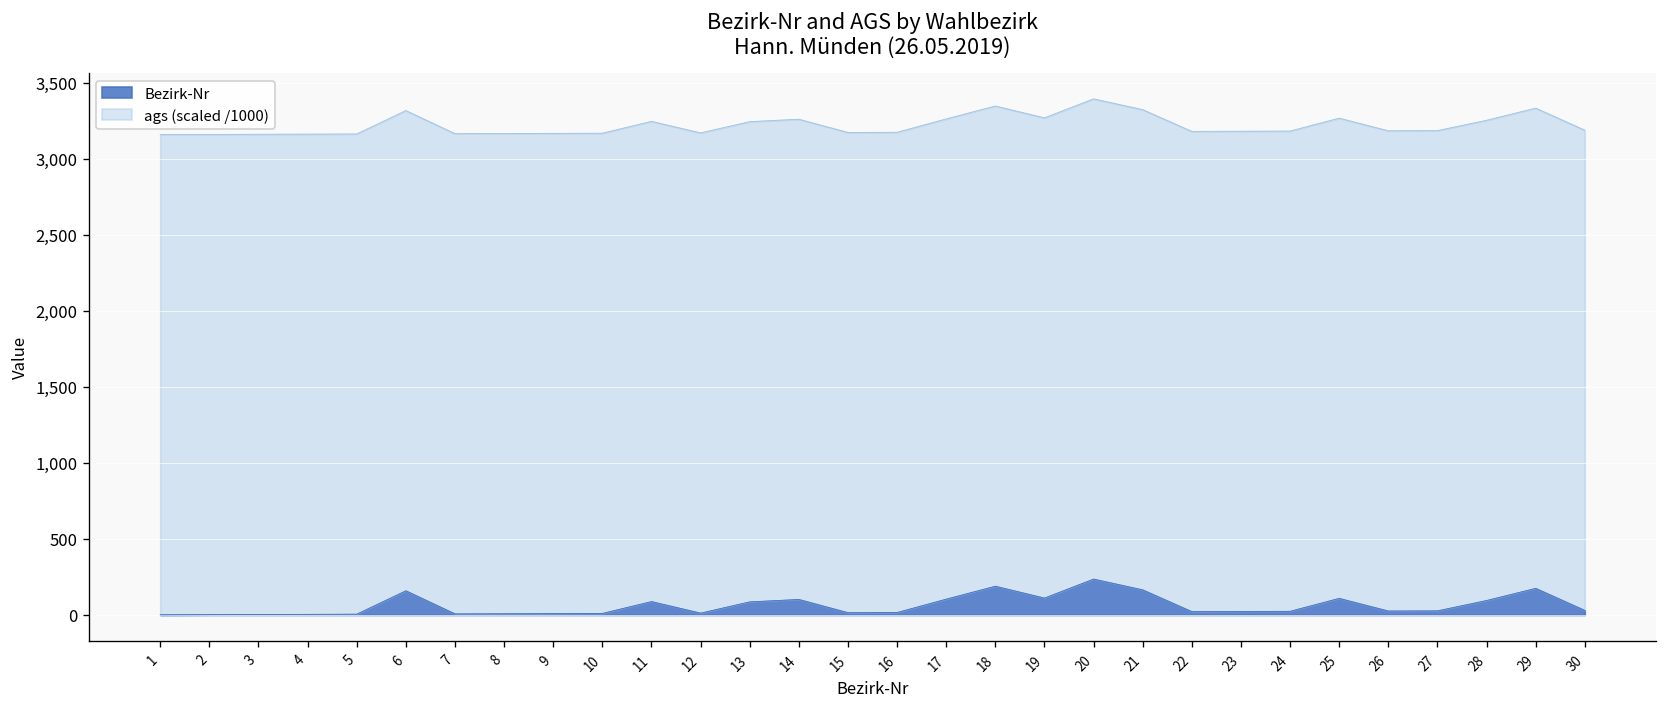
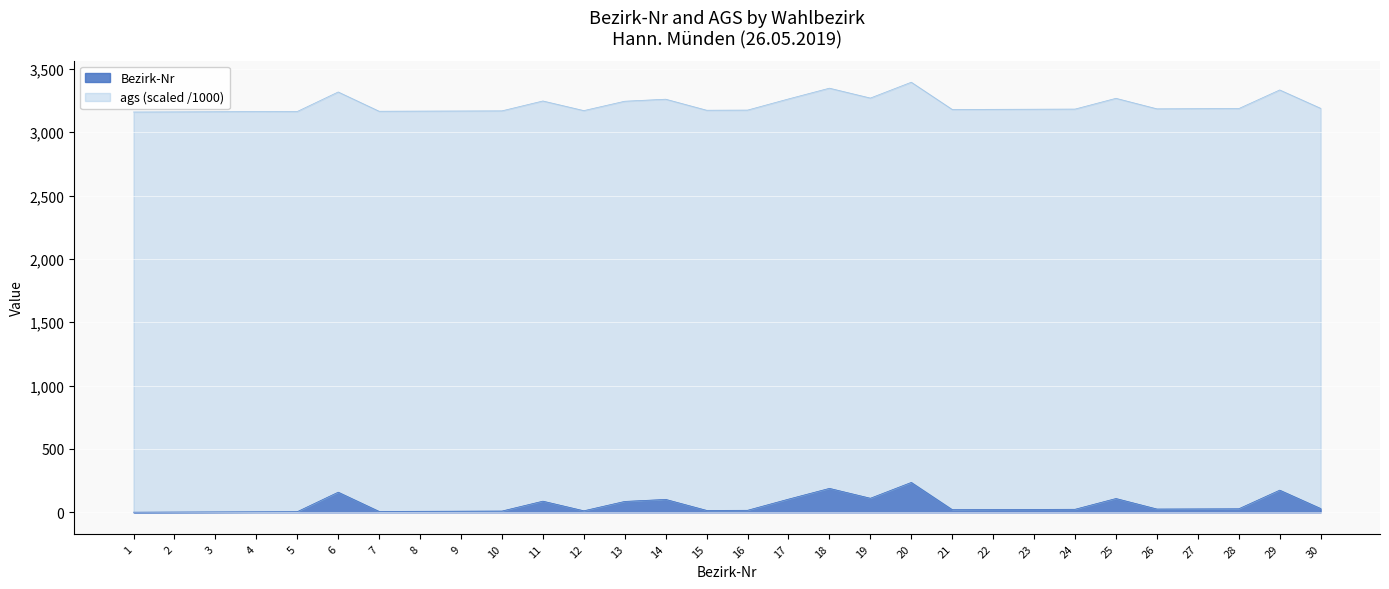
Bezirk-Nr, 21: 170 -> 20
Bezirk-Nr, 28: 100 -> 30
